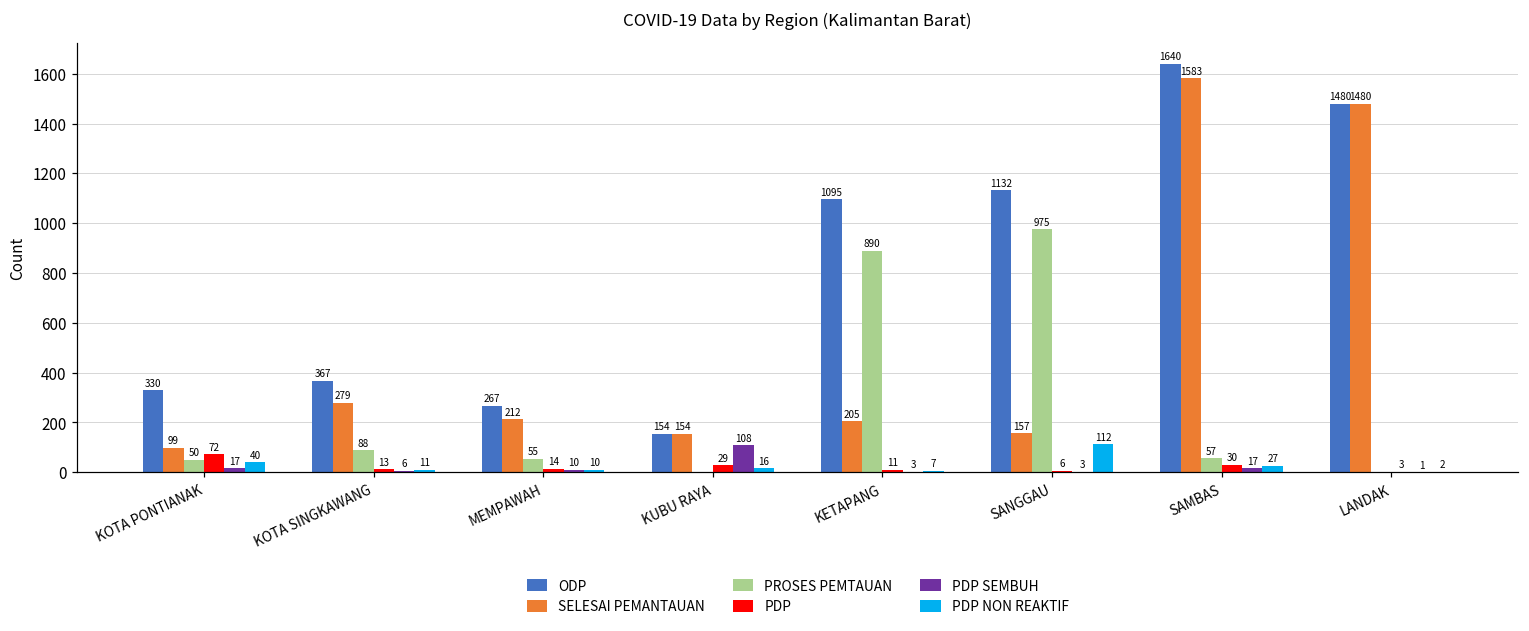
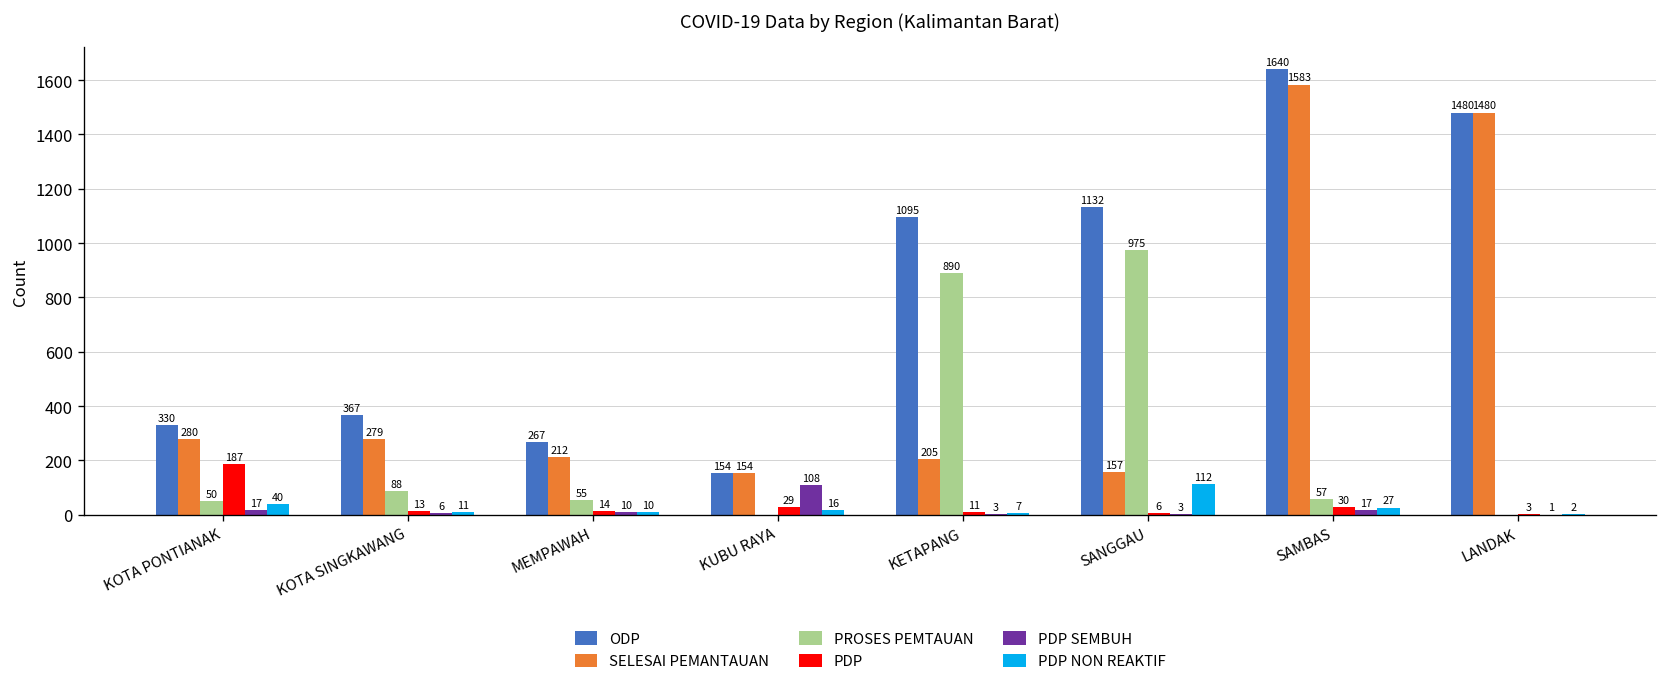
SELESAI PEMANTAUAN, KOTA PONTIANAK: 99 -> 280
PDP, KOTA PONTIANAK: 72 -> 187
